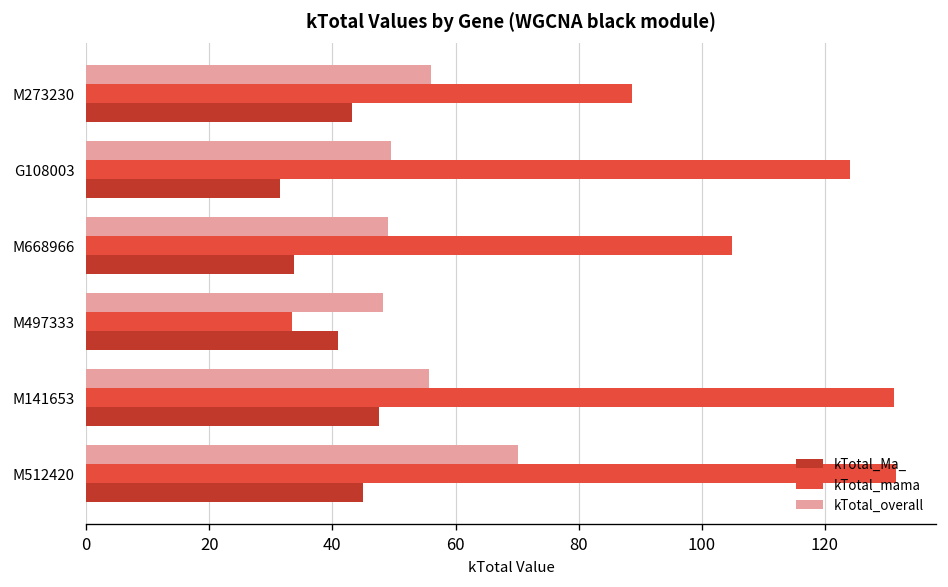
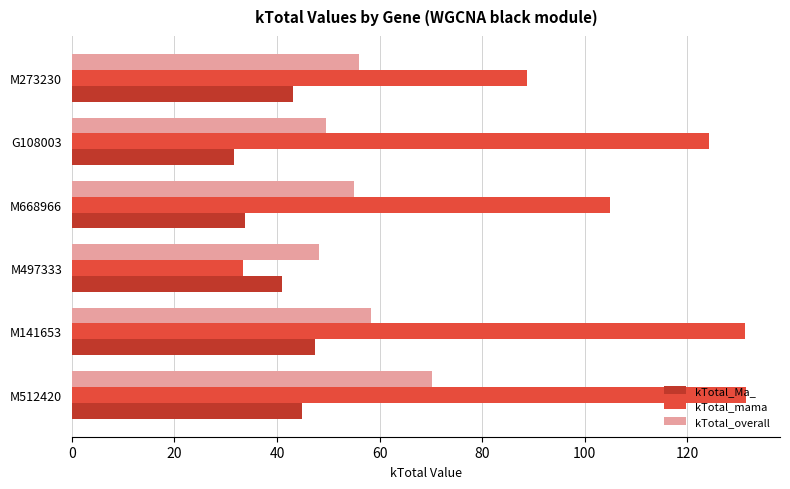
kTotal_overall, M668966: 49 -> 55
kTotal_overall, M141653: 56 -> 58
